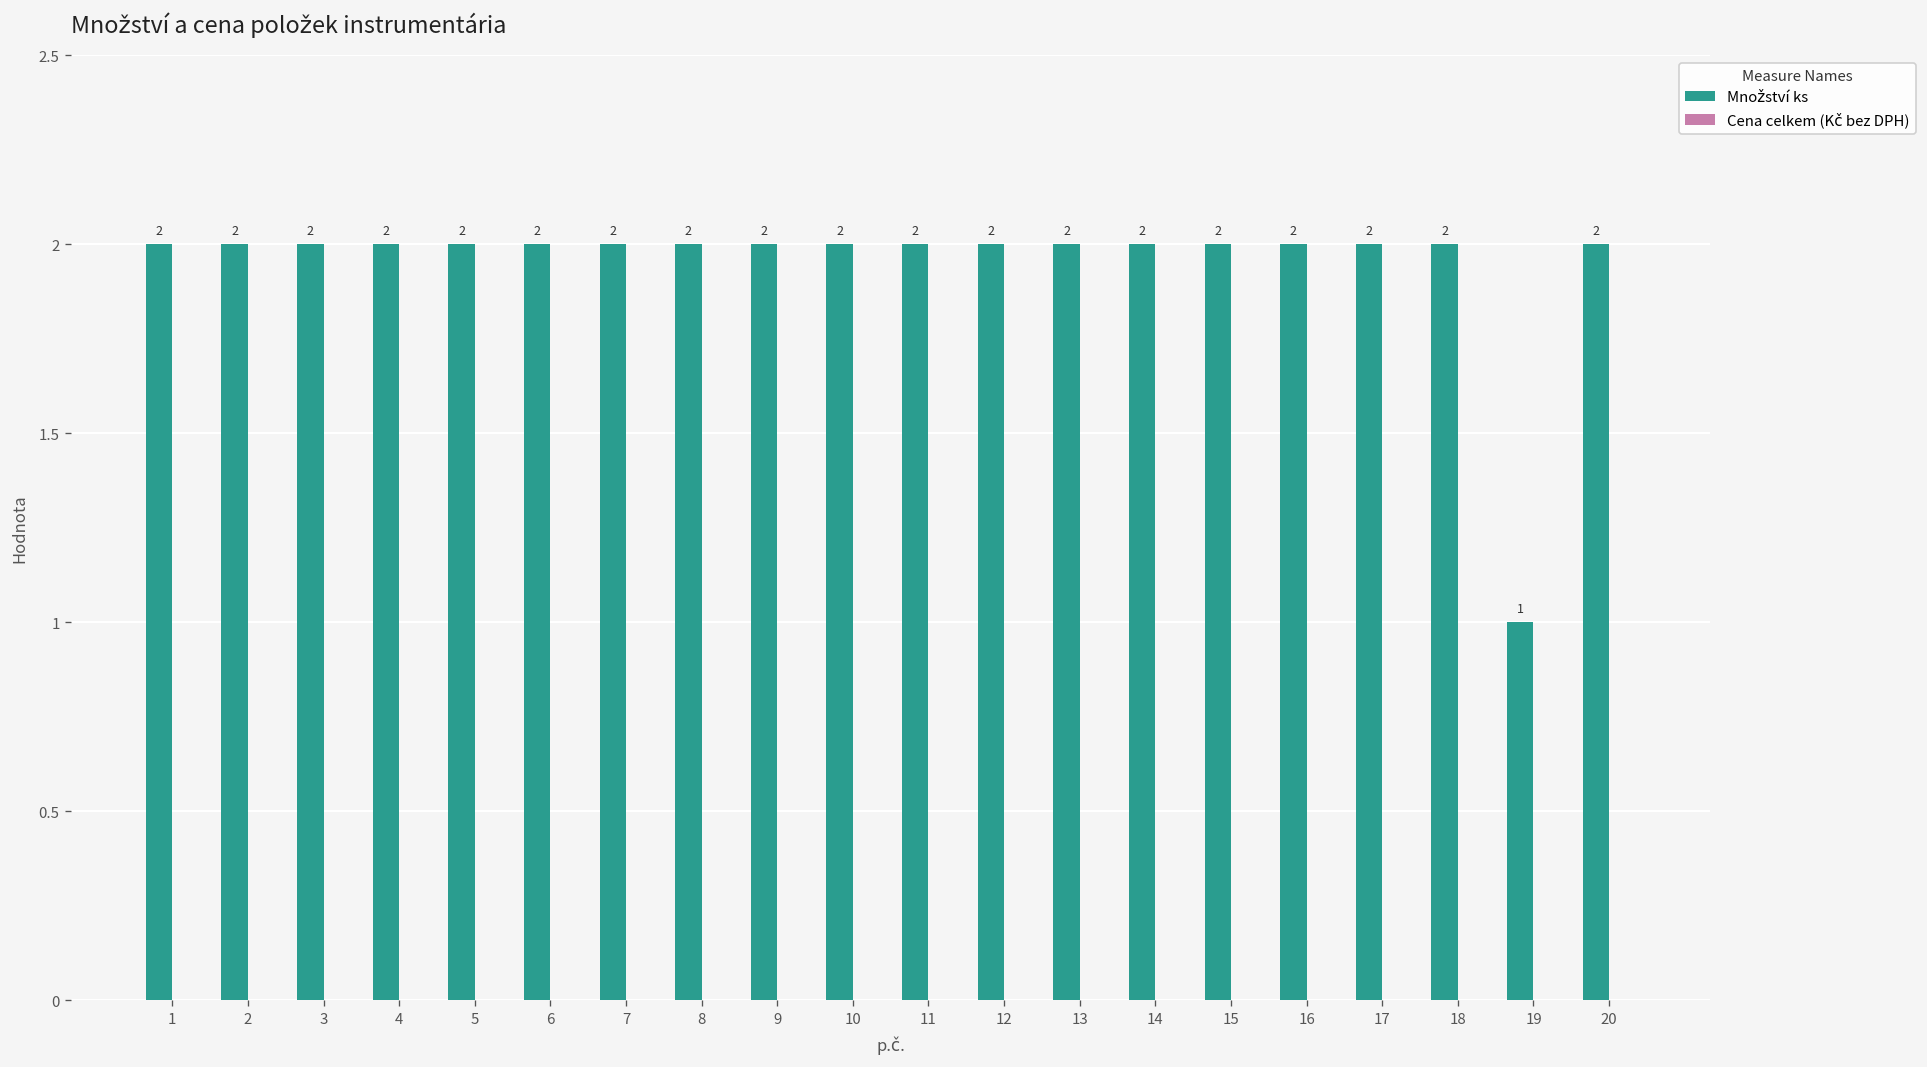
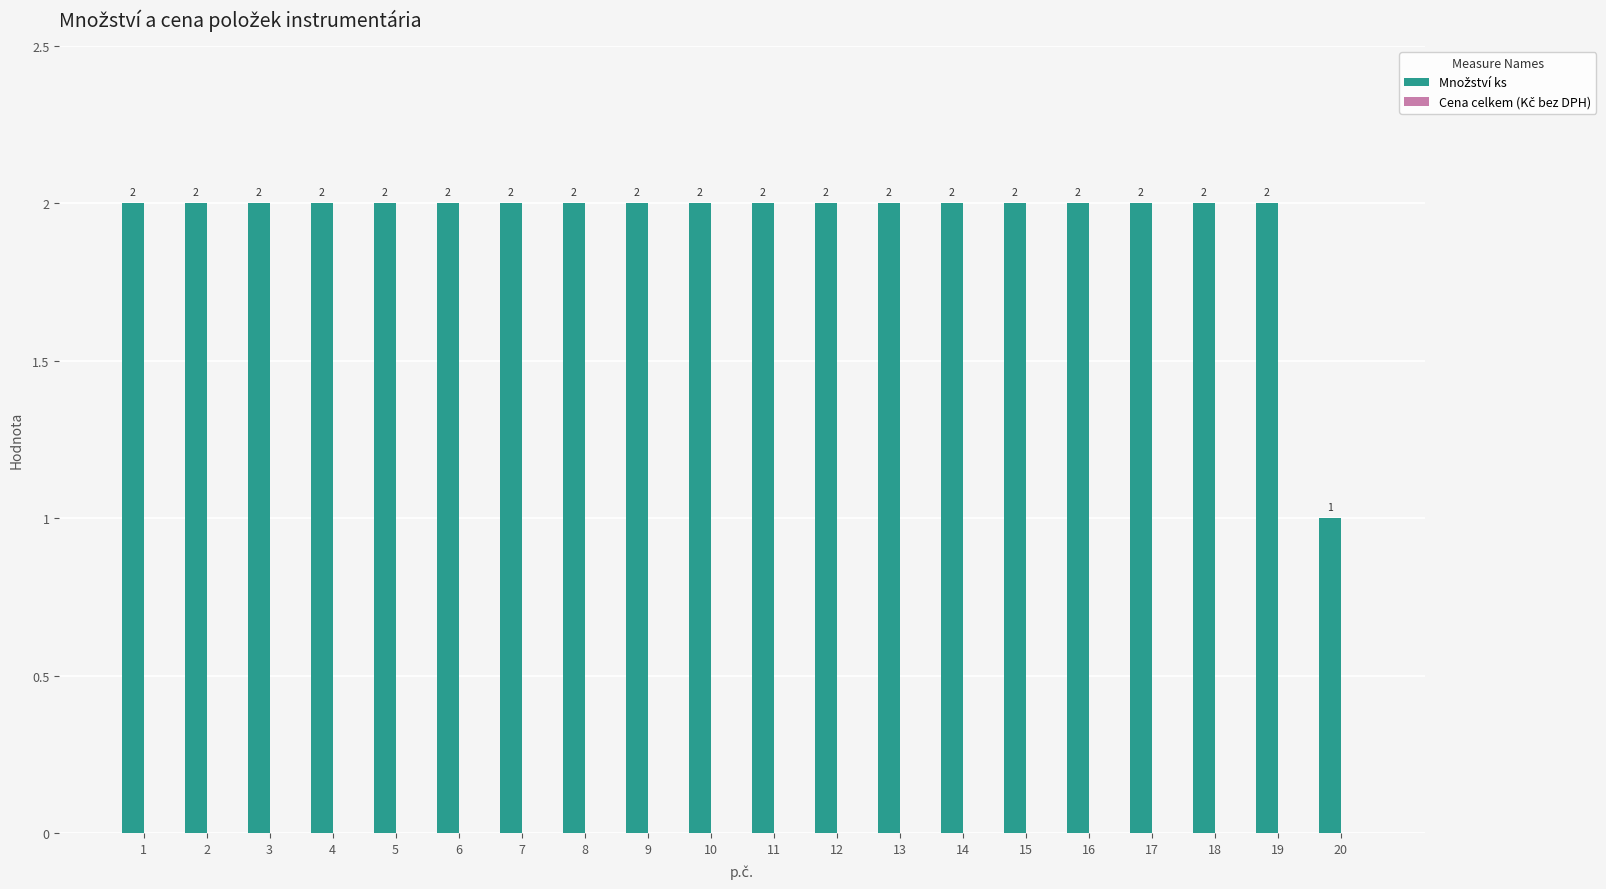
Množství ks, 19: 1 -> 2
Množství ks, 20: 2 -> 1
